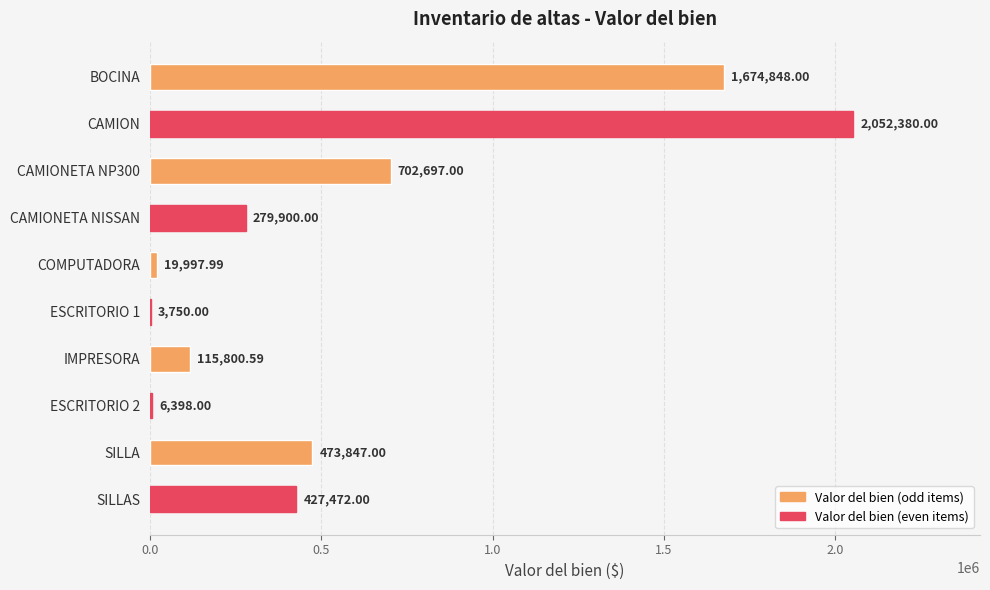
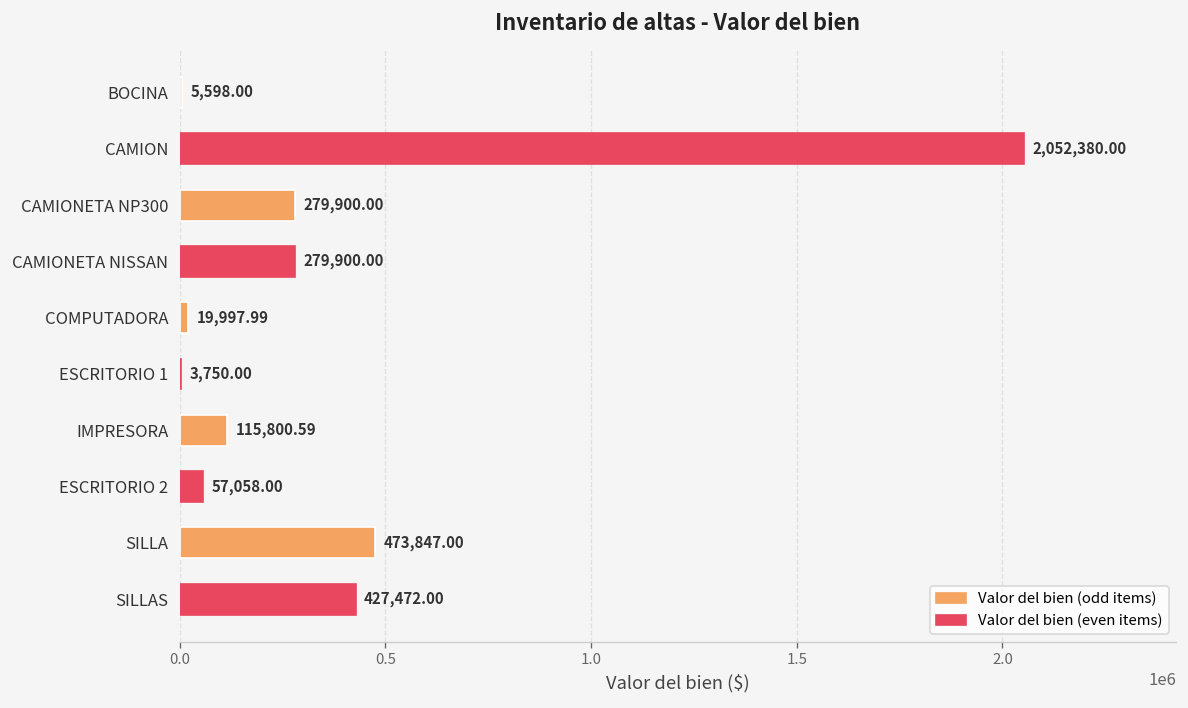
BOCINA: 1,674,848.00 -> 5,598.00
CAMIONETA NP300: 702,697.00 -> 279,900.00
ESCRITORIO 2: 6,398.00 -> 57,058.00
